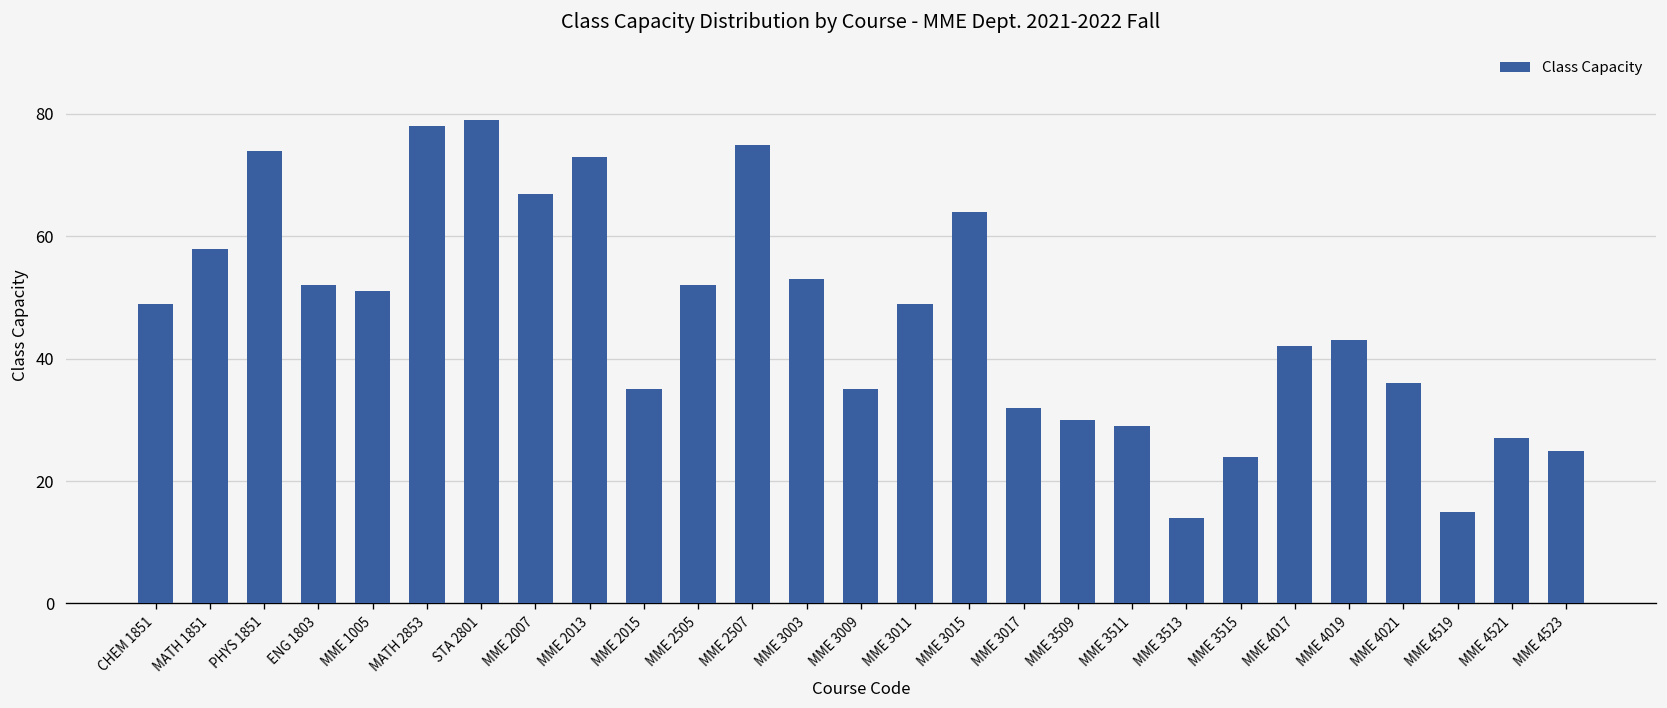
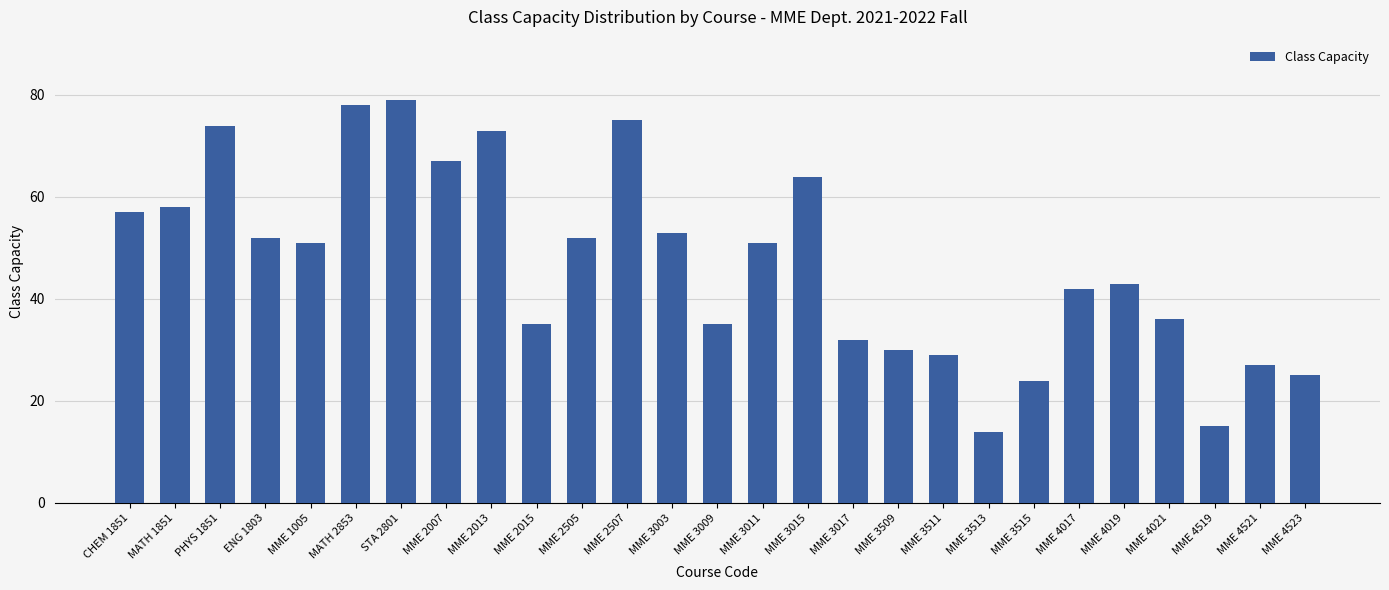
CHEM 1851: 49 -> 57
MME 3011: 49 -> 51
